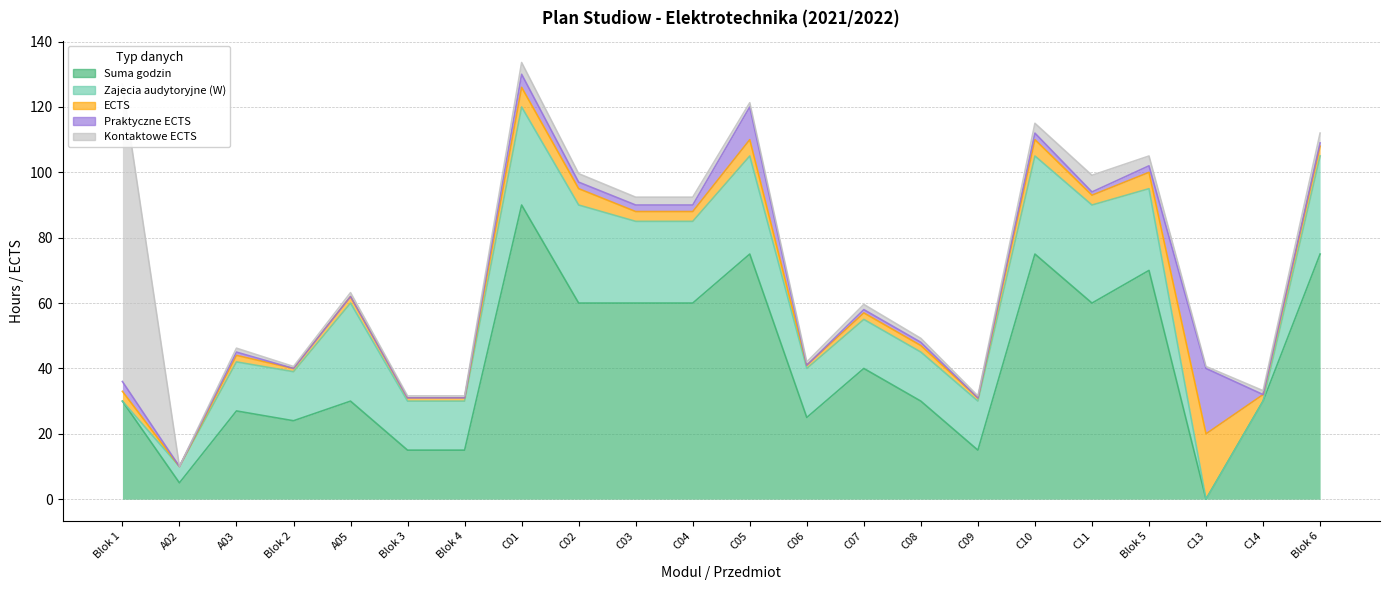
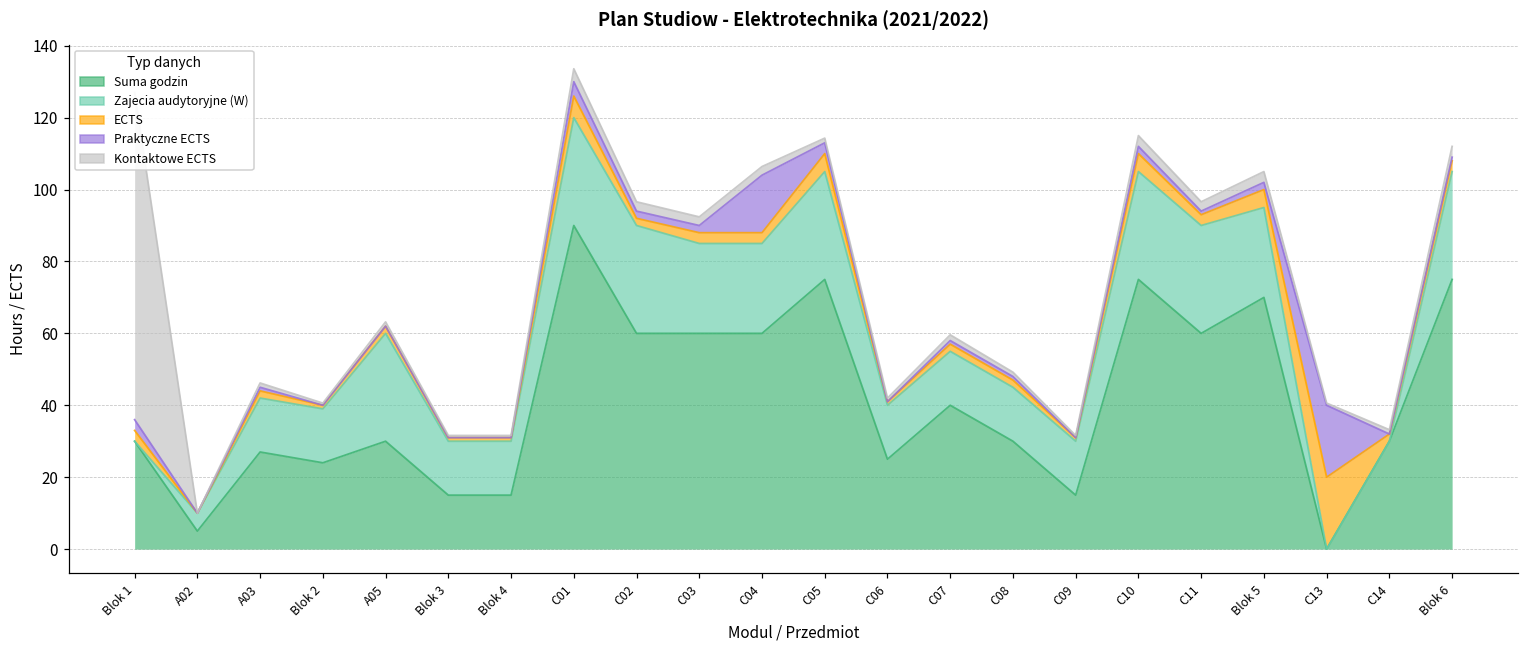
ECTS, C02: 5 -> 2
Praktyczne ECTS, C04: 2 -> 16
Praktyczne ECTS, C05: 10 -> 3
Kontaktowe ECTS, C11: 5 -> 3
